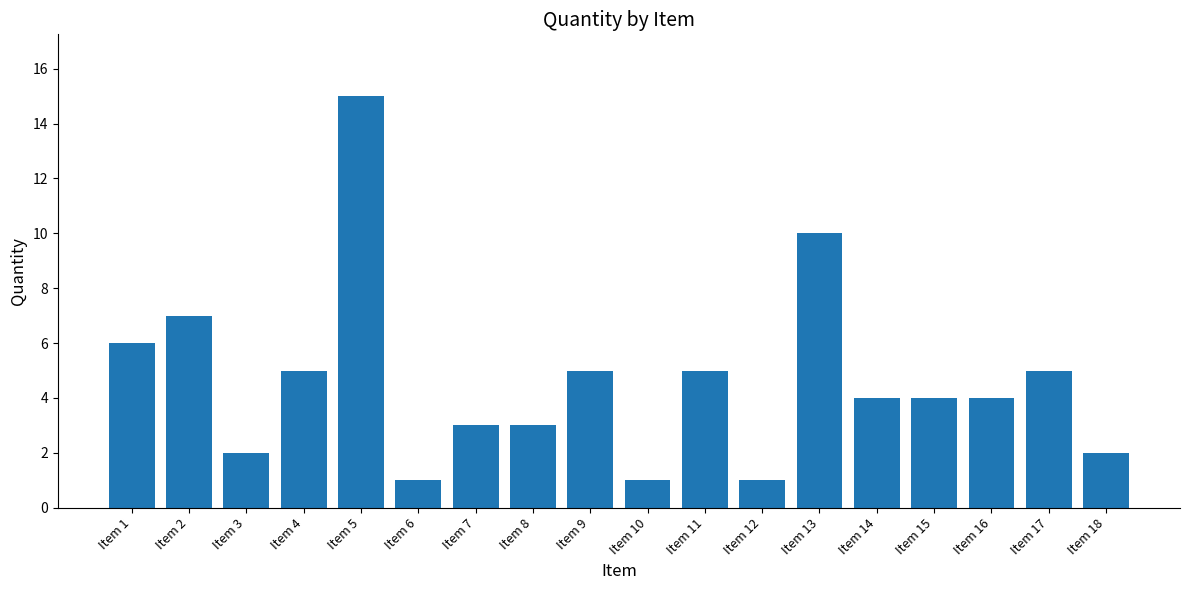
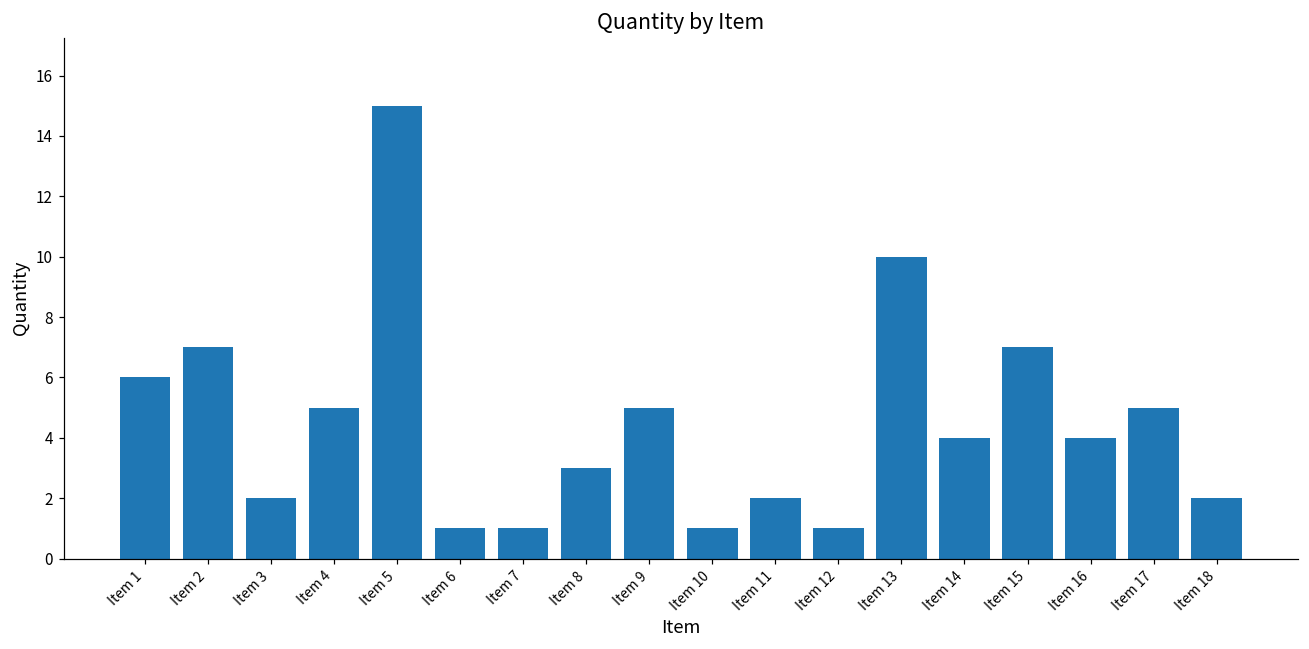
Item 7: 3 -> 1
Item 11: 5 -> 2
Item 15: 4 -> 7
